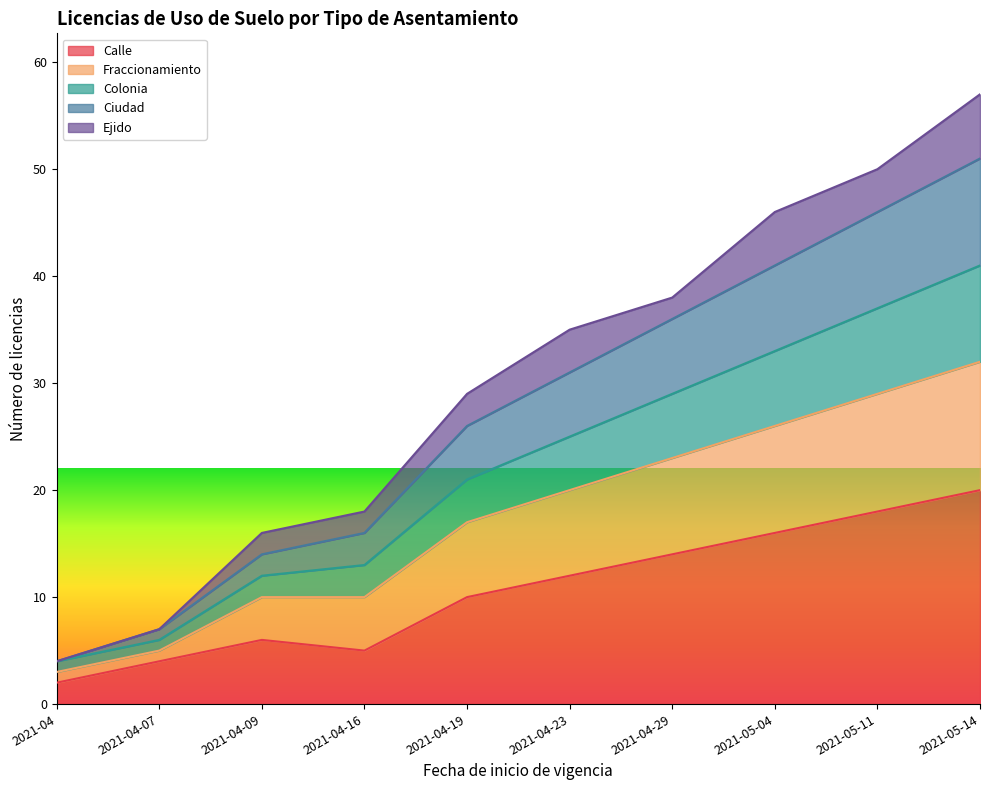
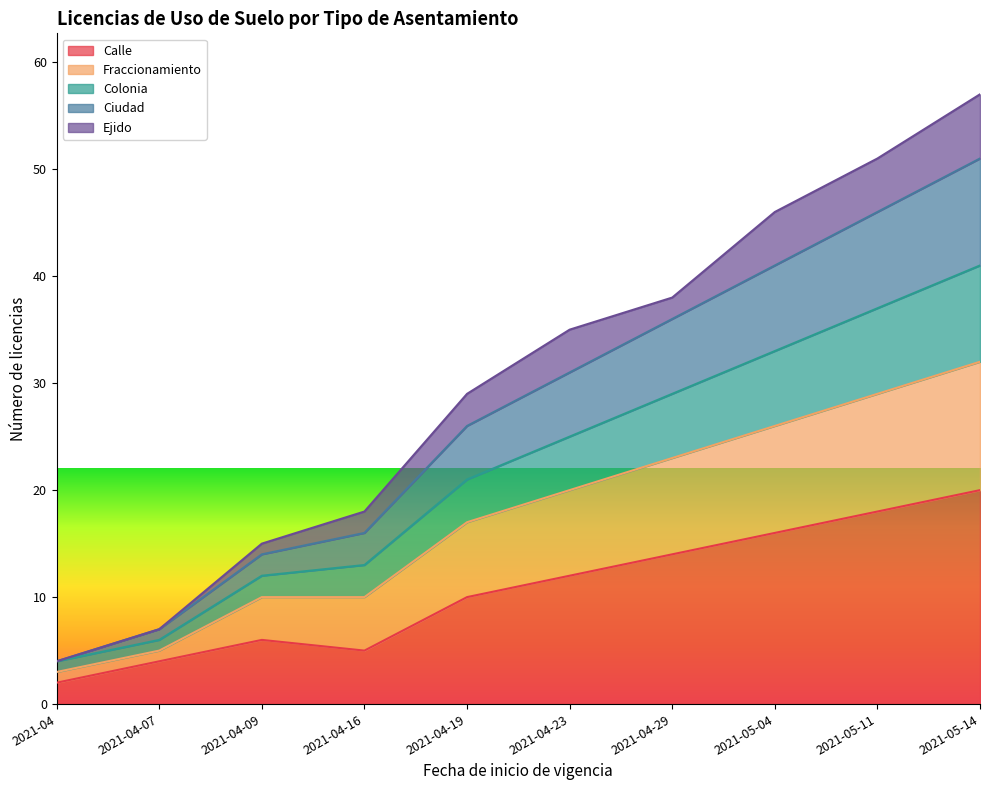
Ejido, 2021-04-09: 2 -> 1
Ejido, 2021-05-11: 4 -> 5
